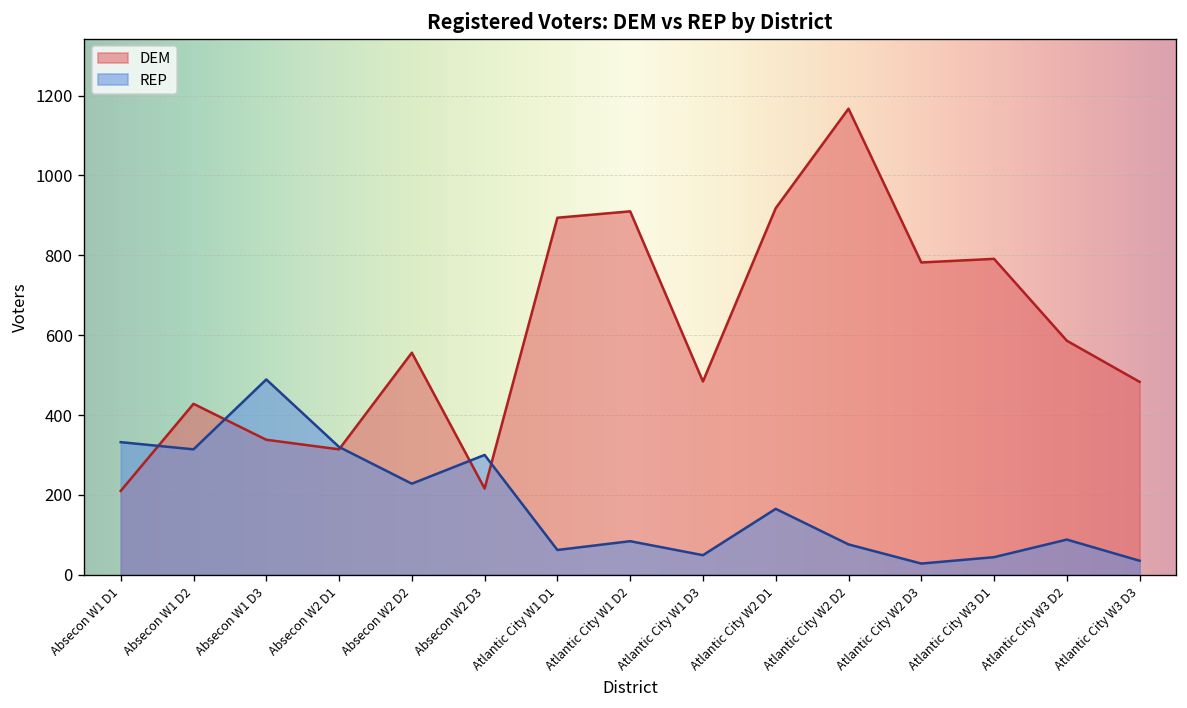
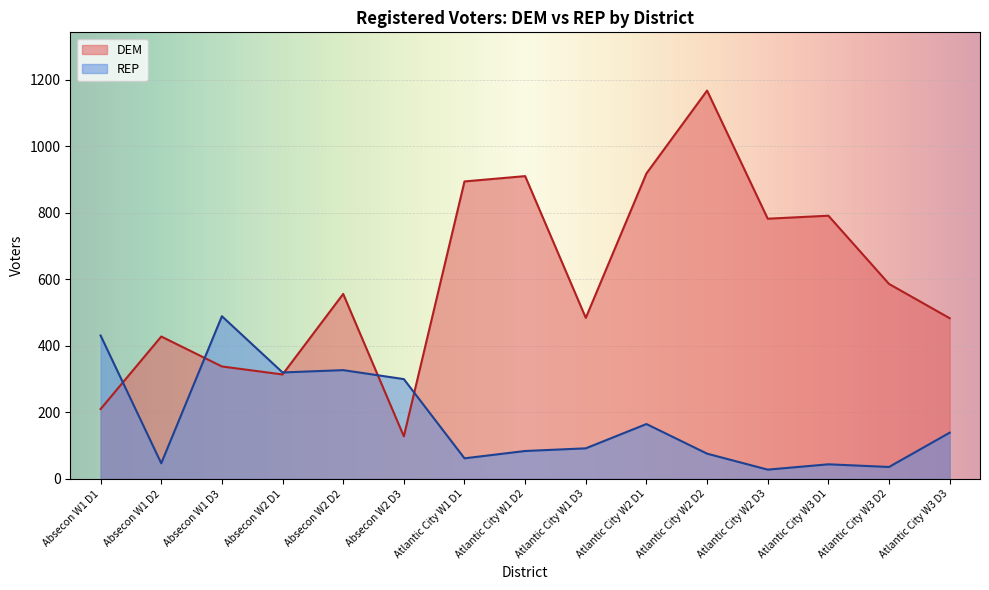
REP, Absecon W1 D1: 330 -> 430
REP, Absecon W1 D2: 310 -> 50
REP, Absecon W2 D2: 230 -> 330
DEM, Absecon W2 D3: 220 -> 130
REP, Atlantic City W1 D3: 50 -> 90
REP, Atlantic City W3 D2: 90 -> 40
REP, Atlantic City W3 D3: 40 -> 140
